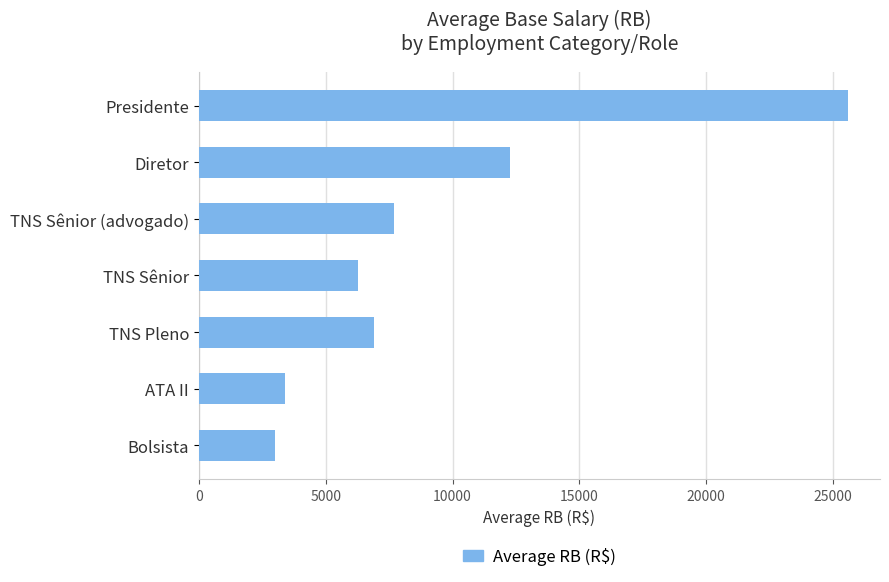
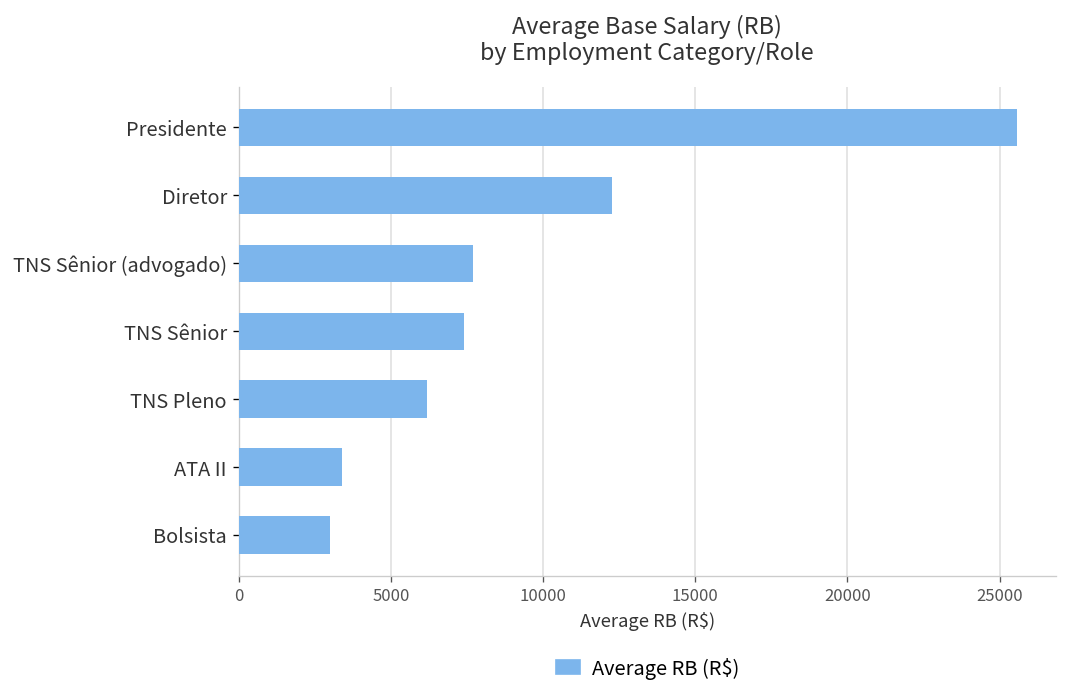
TNS Sênior: 6300 -> 7400
TNS Pleno: 6900 -> 6200
